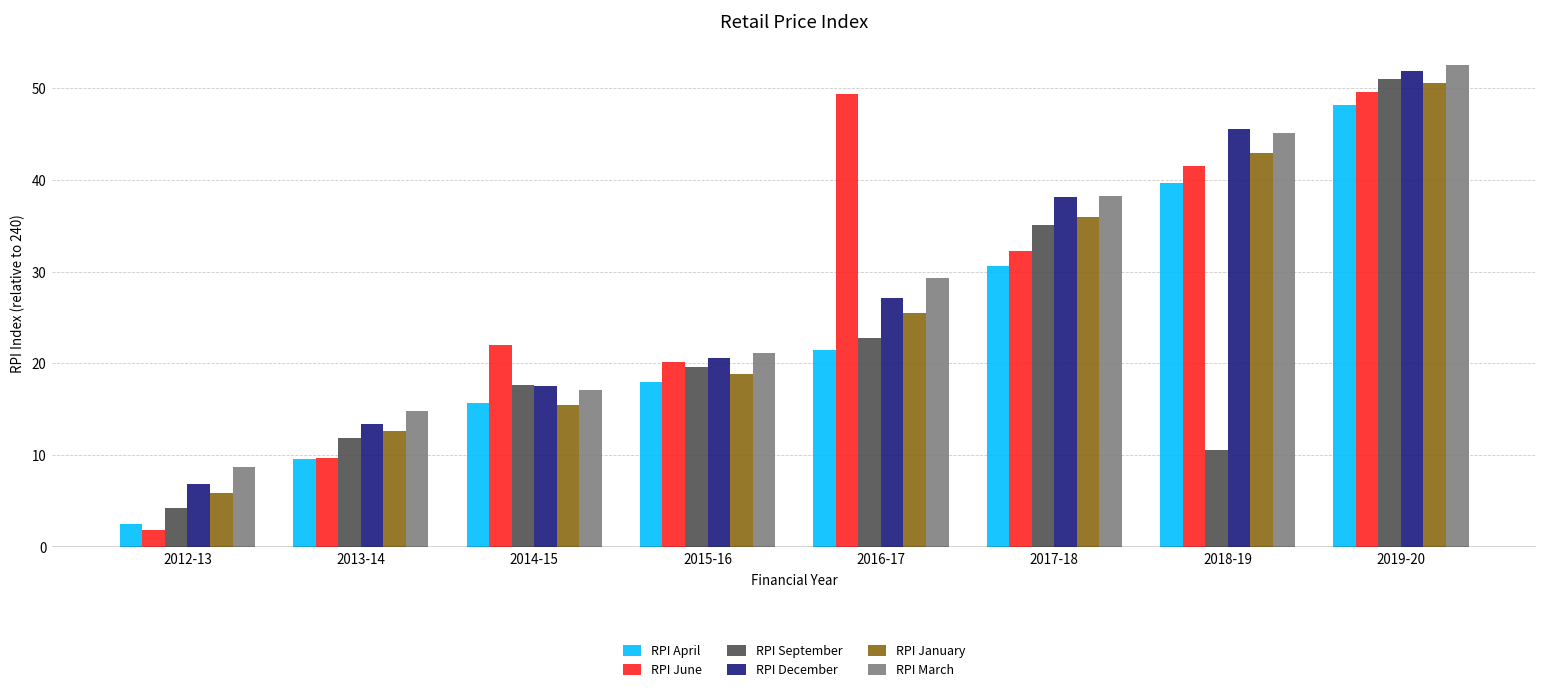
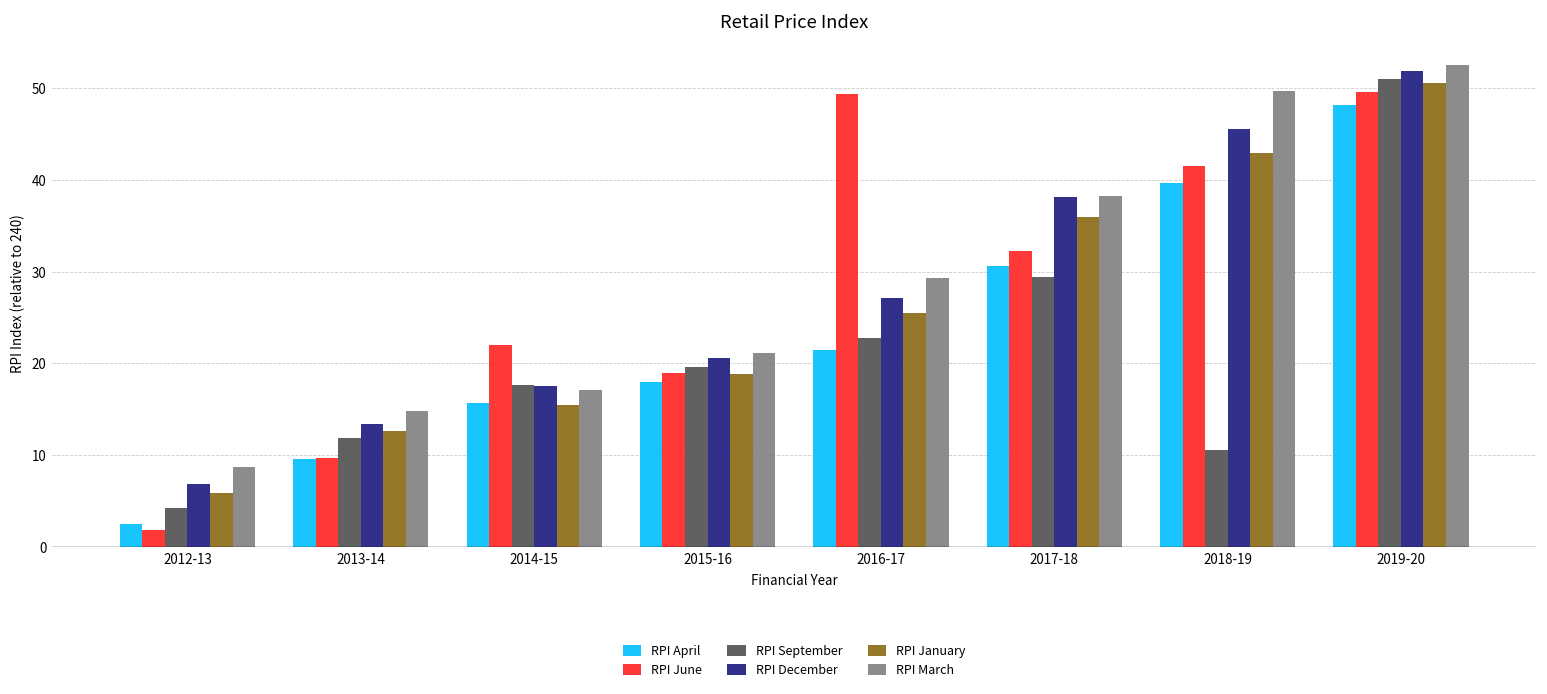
RPI June, 2015-16: 20 -> 19
RPI September, 2017-18: 35 -> 29
RPI March, 2018-19: 45 -> 50
